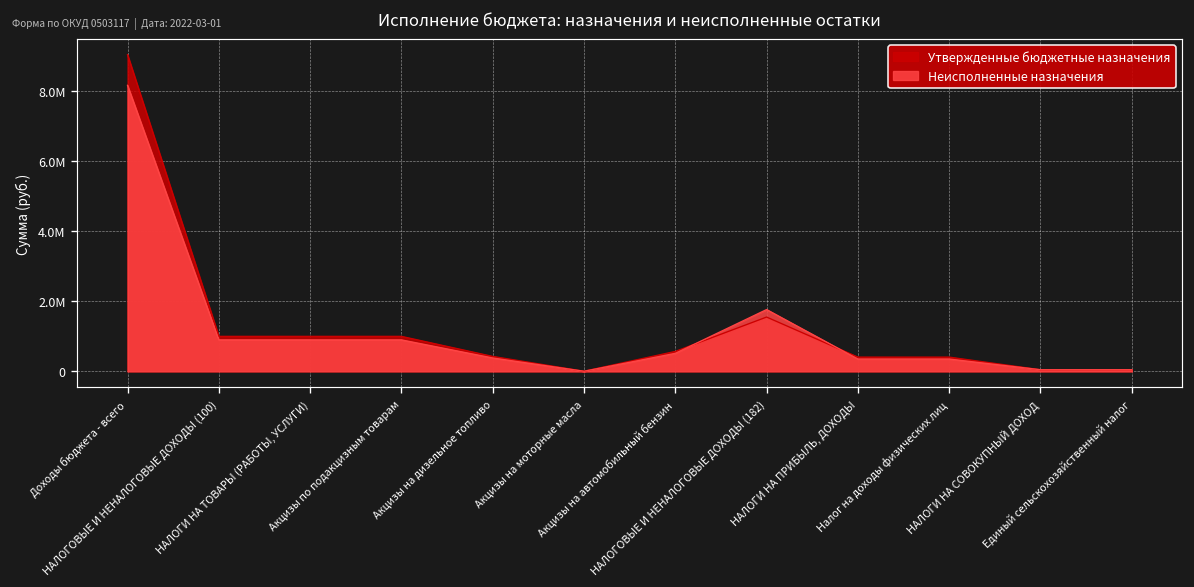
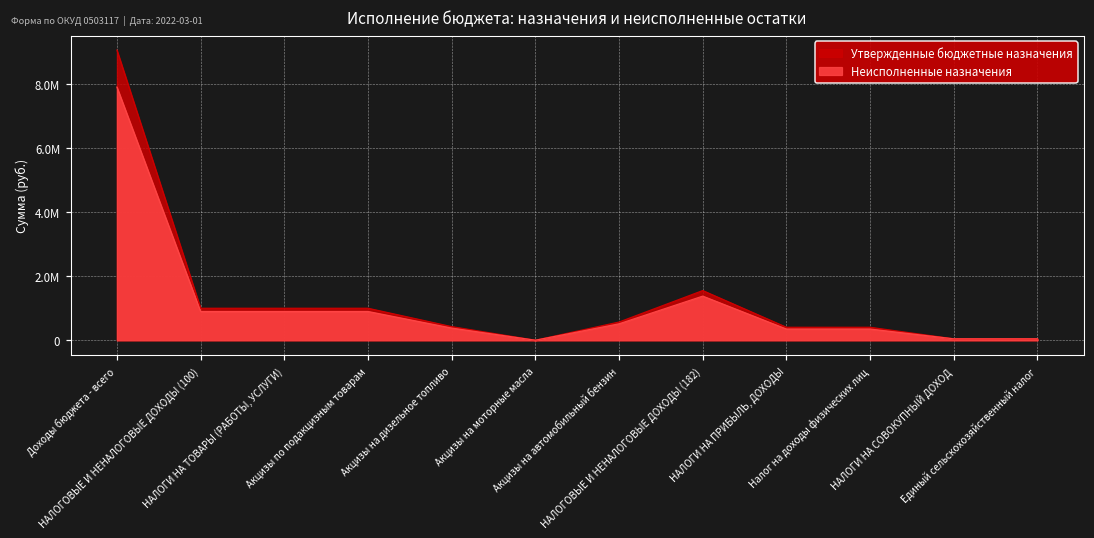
Неисполненные назначения, Доходы бюджета - всего: 8200000 -> 7900000
Неисполненные назначения, НАЛОГОВЫЕ И НЕНАЛОГОВЫЕ ДОХОДЫ (182): 1800000 -> 1400000
